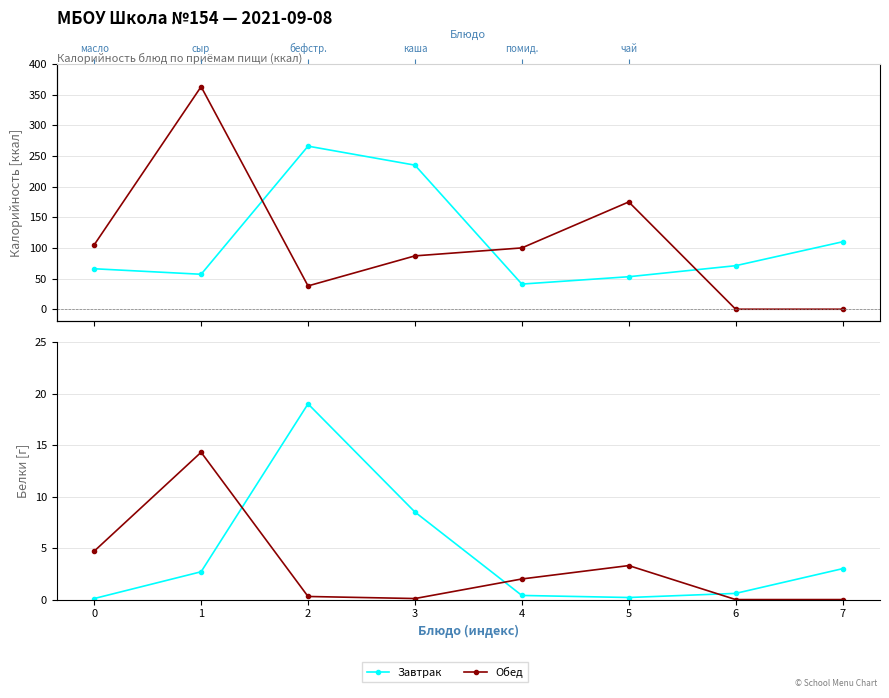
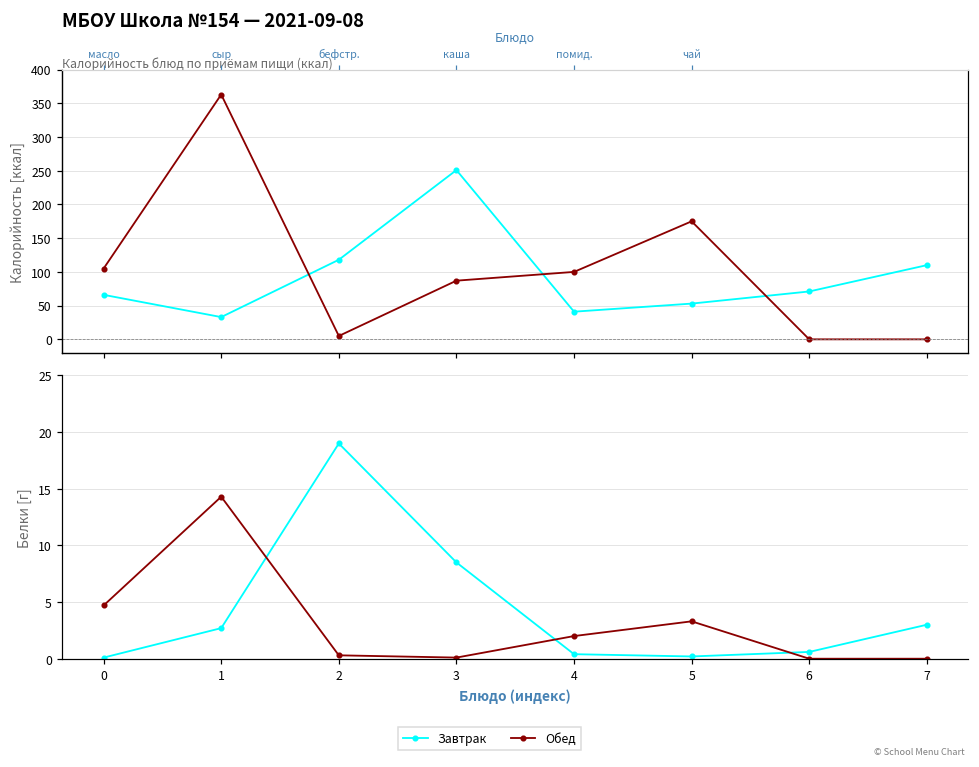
МБОУ Школа №154 — 2021-09-08, Завтрак, сыр: 60 -> 30
МБОУ Школа №154 — 2021-09-08, Завтрак, бефстр.: 270 -> 120
МБОУ Школа №154 — 2021-09-08, Обед, бефстр.: 40 -> 10
МБОУ Школа №154 — 2021-09-08, Завтрак, каша: 240 -> 250
